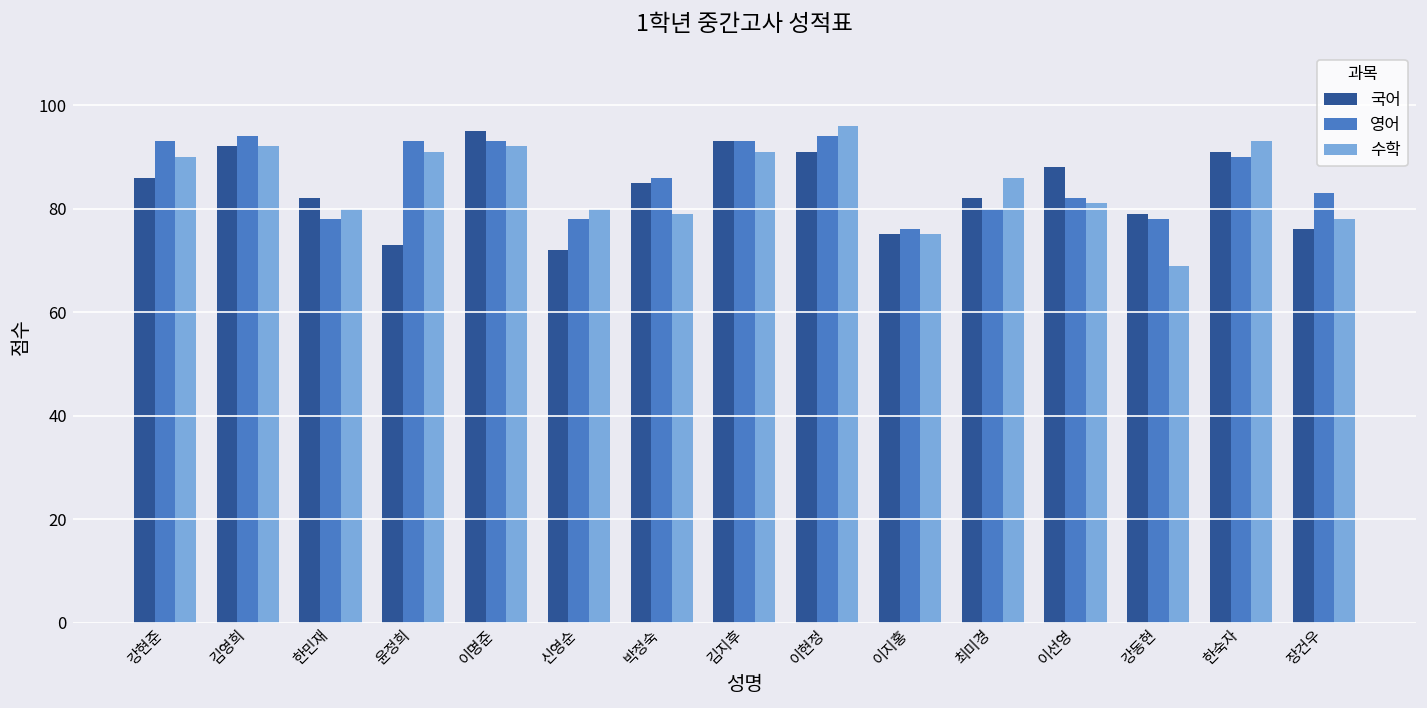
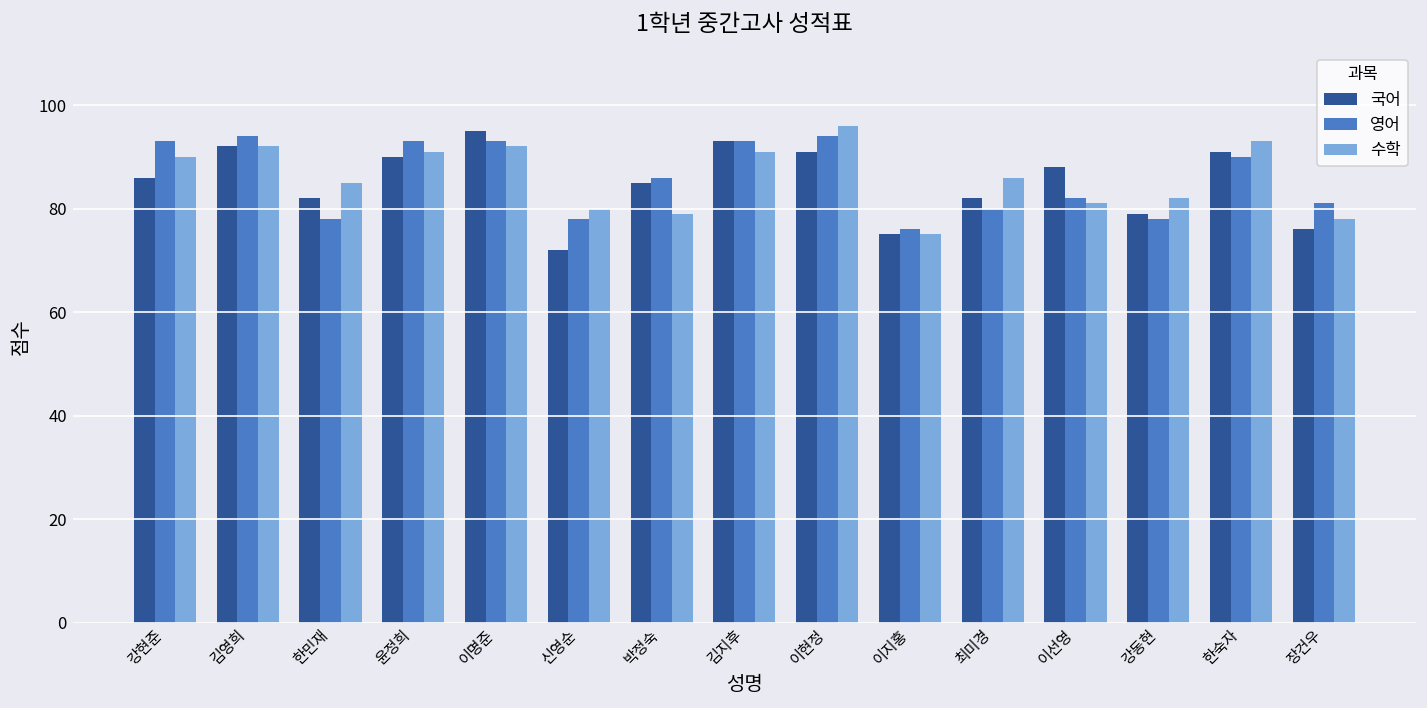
수학, 한민재: 80 -> 85
국어, 윤정희: 73 -> 90
수학, 강동현: 69 -> 82
영어, 장건우: 83 -> 81
